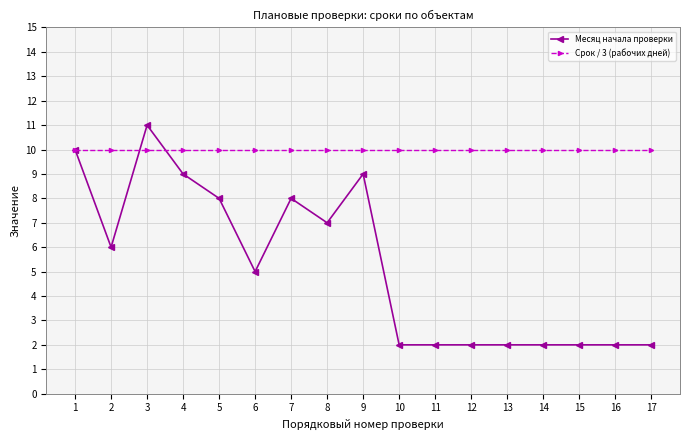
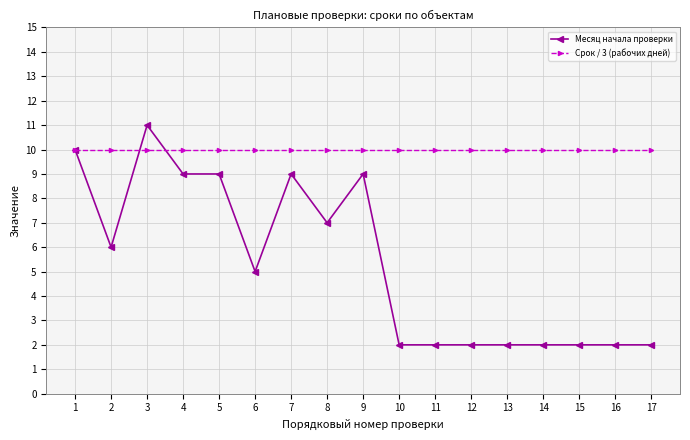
Месяц начала проверки, 5: 8 -> 9
Месяц начала проверки, 7: 8 -> 9
